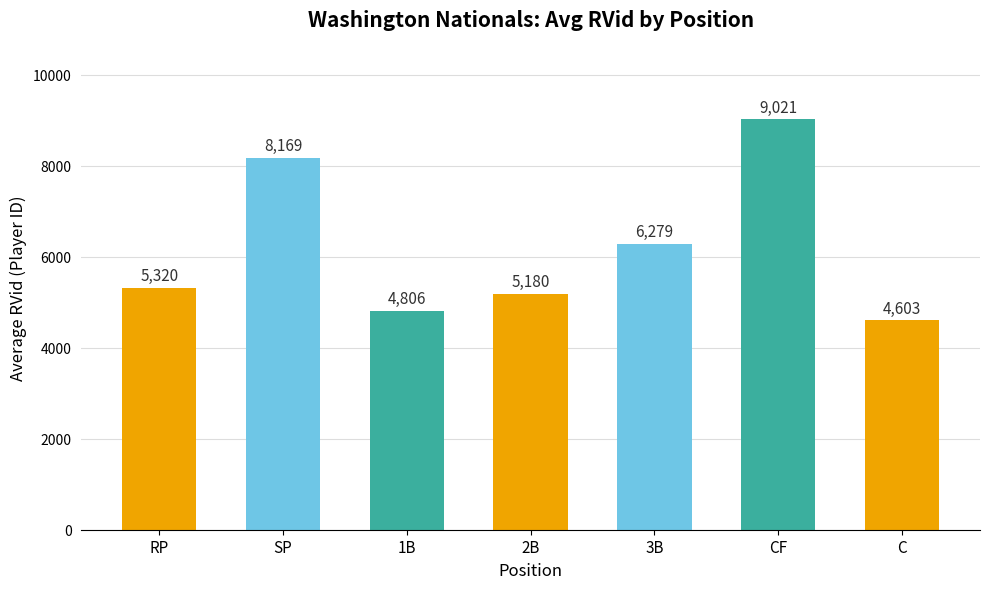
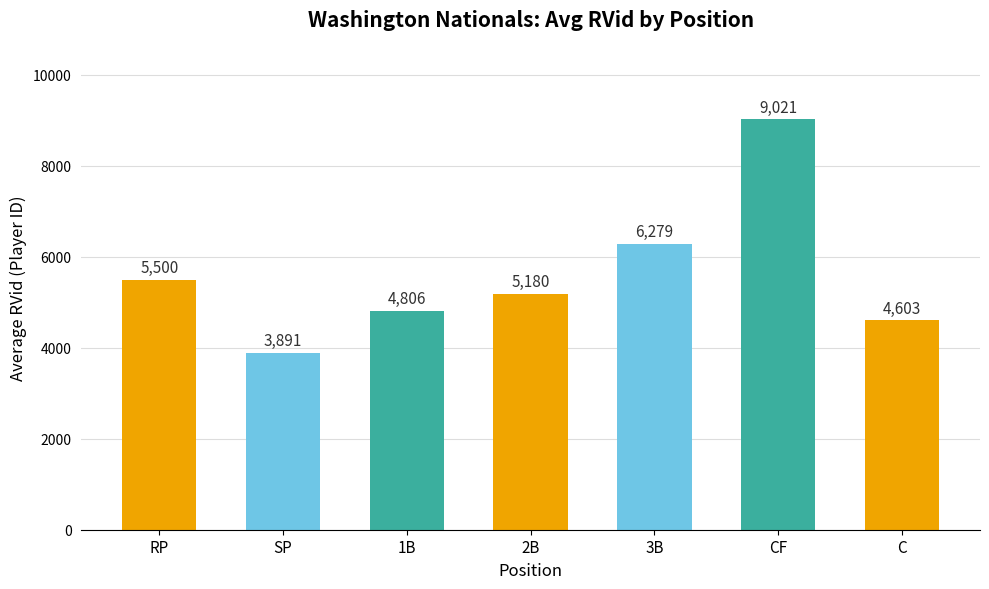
RP: 5,320 -> 5,500
SP: 8,169 -> 3,891
